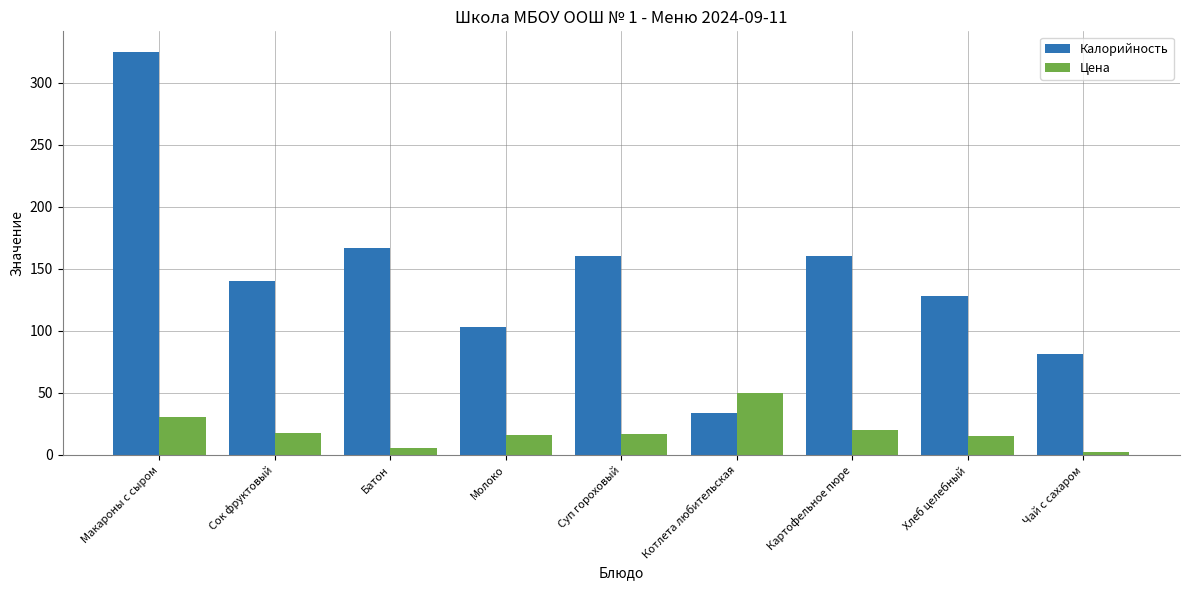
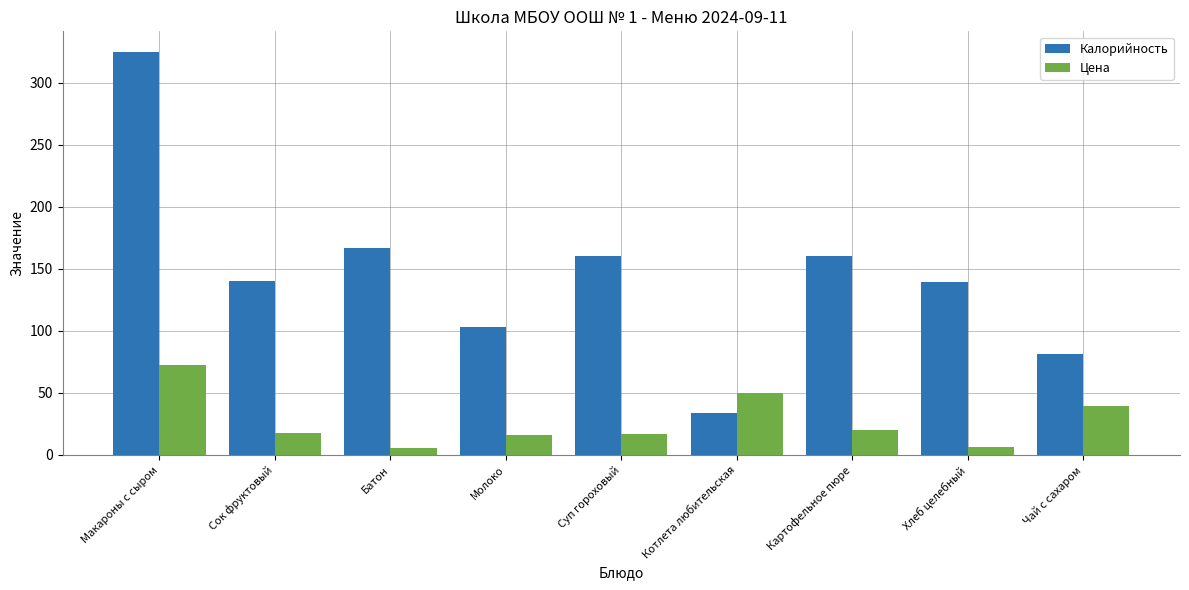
Цена, Макароны с сыром: 31 -> 73
Калорийность, Хлеб целебный: 128 -> 139
Цена, Хлеб целебный: 15 -> 6
Цена, Чай с сахаром: 2 -> 39
